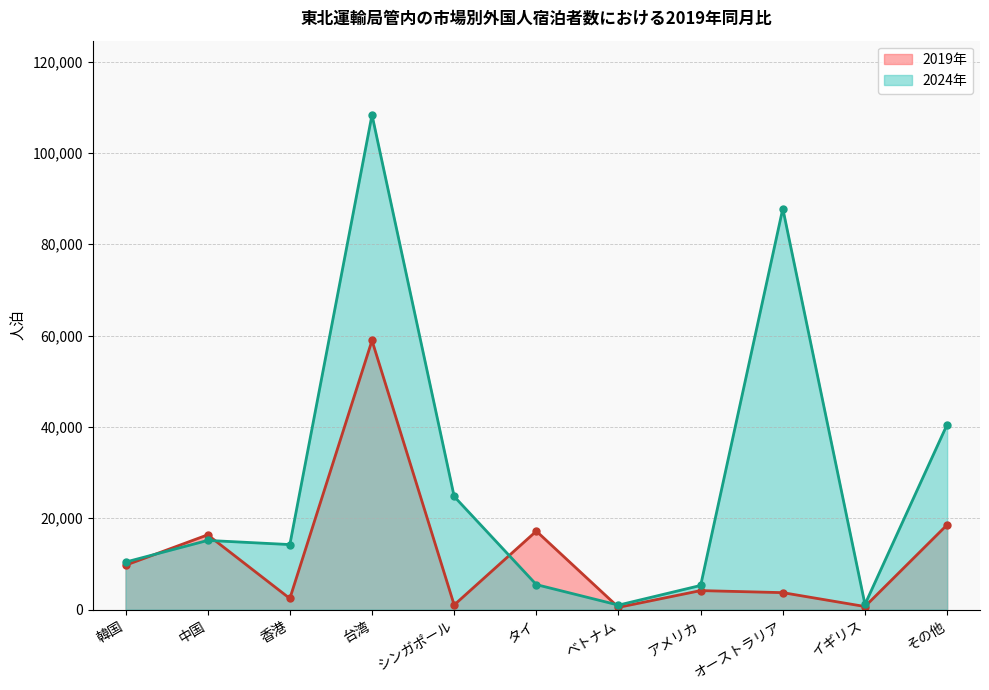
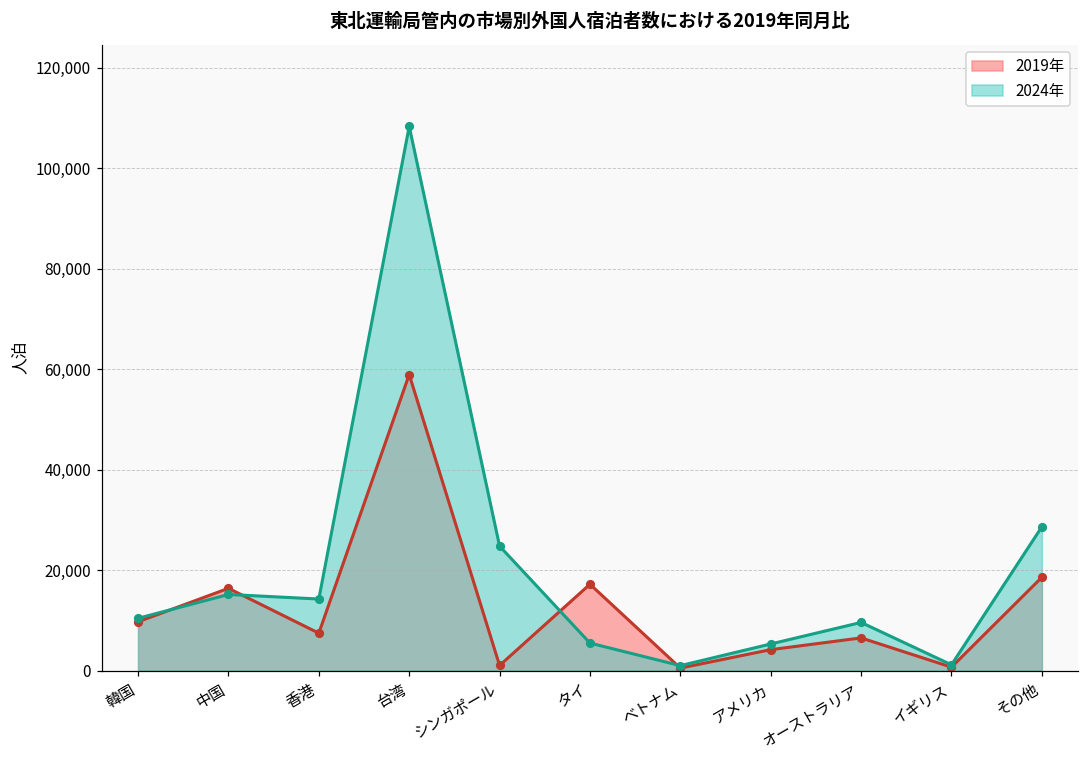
2019年, 香港: 2,000 -> 7,000
2019年, オーストラリア: 4,000 -> 7,000
2024年, オーストラリア: 88,000 -> 10,000
2024年, その他: 41,000 -> 29,000
